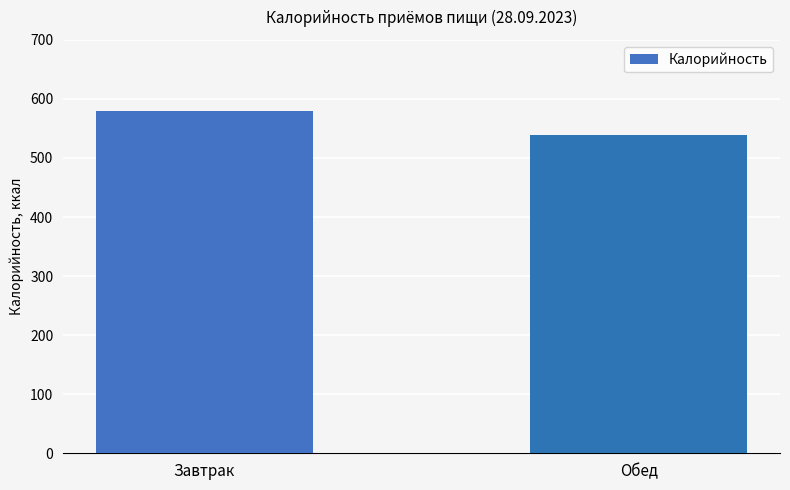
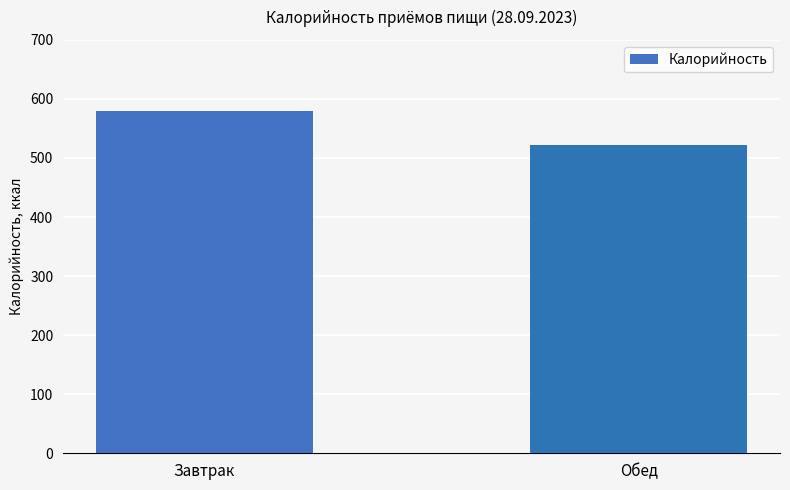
Обед: 540 -> 520
